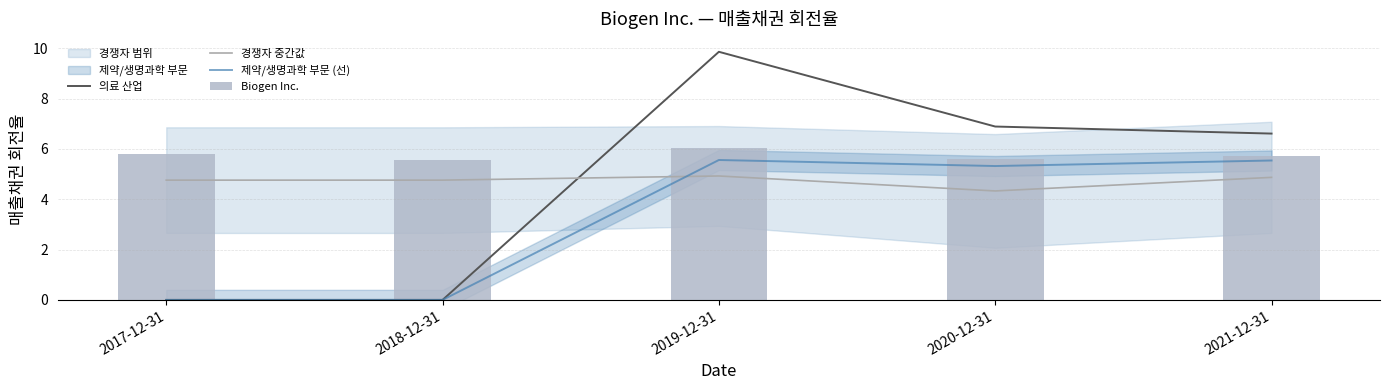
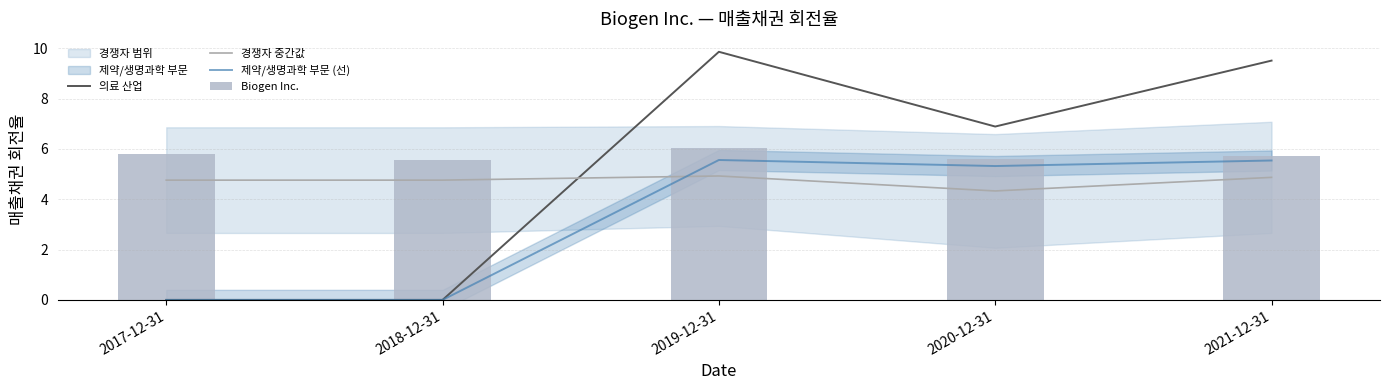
의료 산업, 2021-12-31: 6.6 -> 9.5
